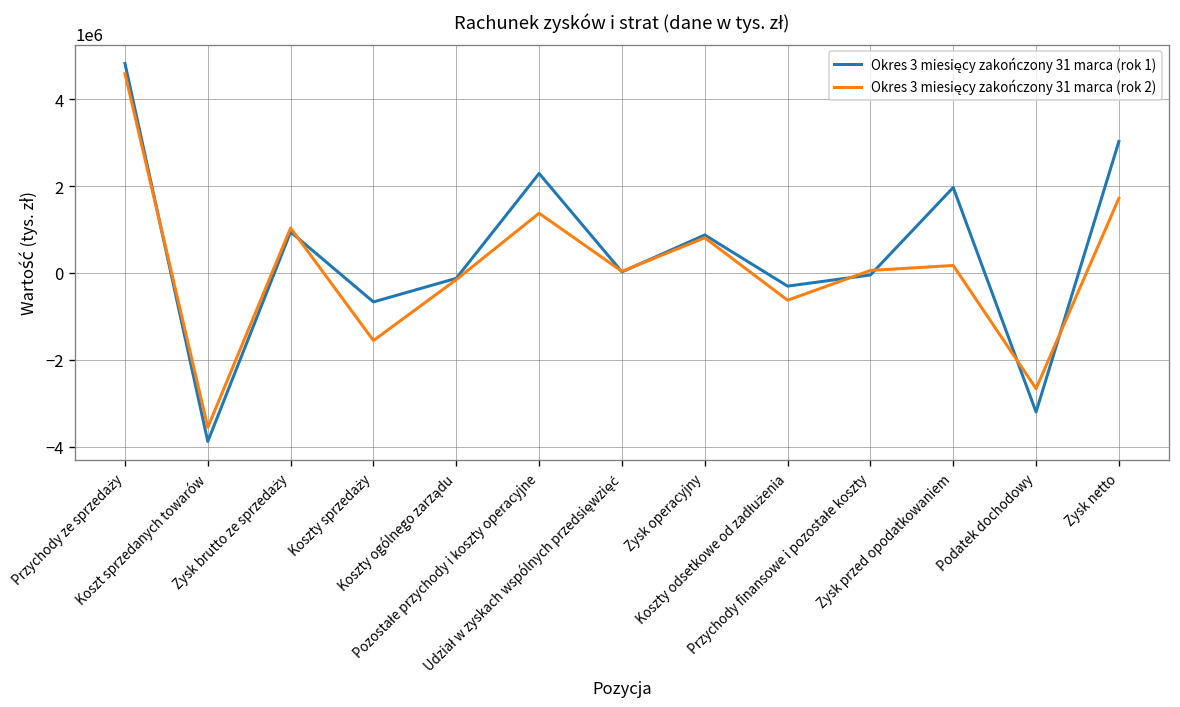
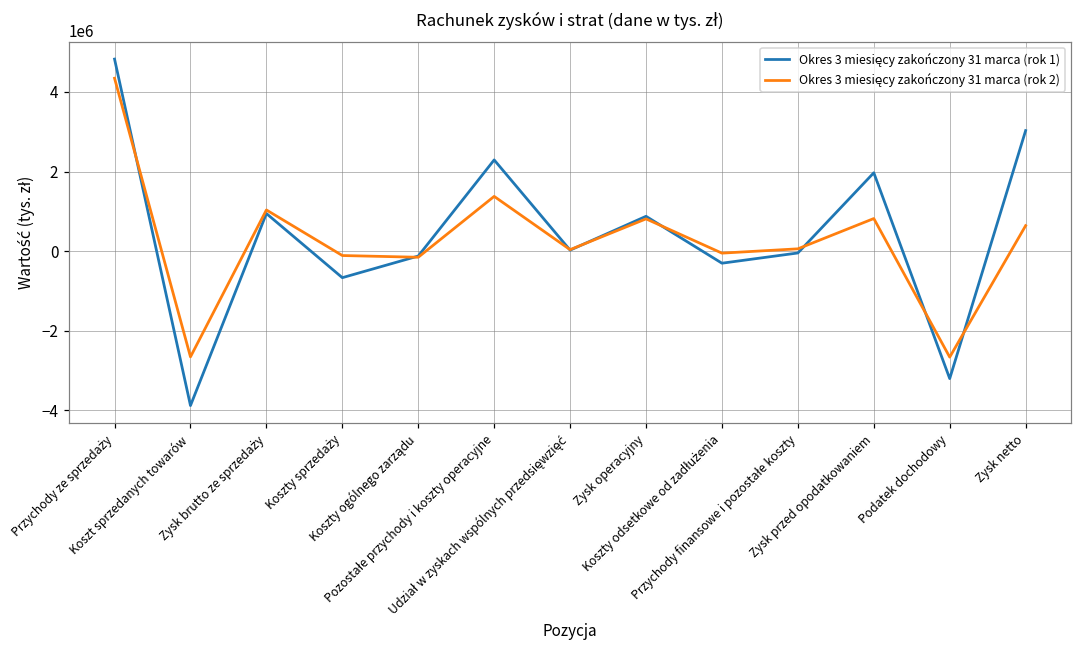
Okres 3 miesięcy zakończony 31 marca (rok 2), Przychody ze sprzedaży: 4600000 -> 4300000
Okres 3 miesięcy zakończony 31 marca (rok 2), Koszt sprzedanych towarów: -3600000 -> -2700000
Okres 3 miesięcy zakończony 31 marca (rok 2), Koszty sprzedaży: -1600000 -> -100000
Okres 3 miesięcy zakończony 31 marca (rok 2), Koszty odsetkowe od zadłużenia: -600000 -> -100000
Okres 3 miesięcy zakończony 31 marca (rok 2), Zysk przed opodatkowaniem: 200000 -> 800000
Okres 3 miesięcy zakończony 31 marca (rok 2), Zysk netto: 1700000 -> 600000
